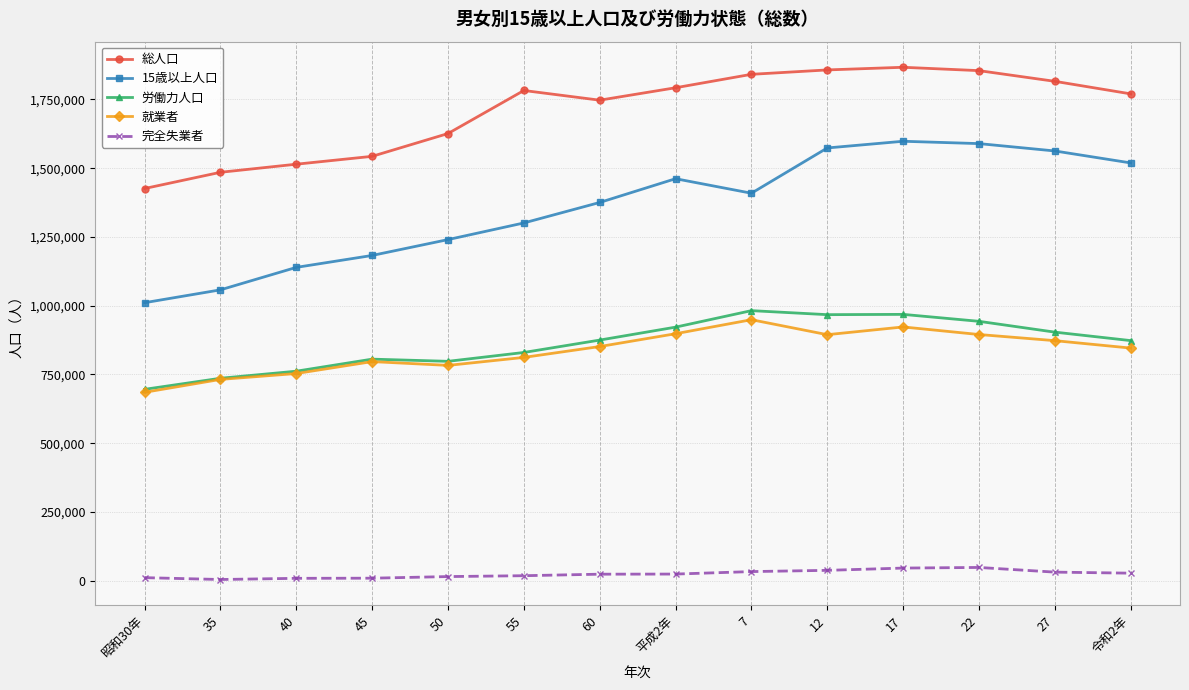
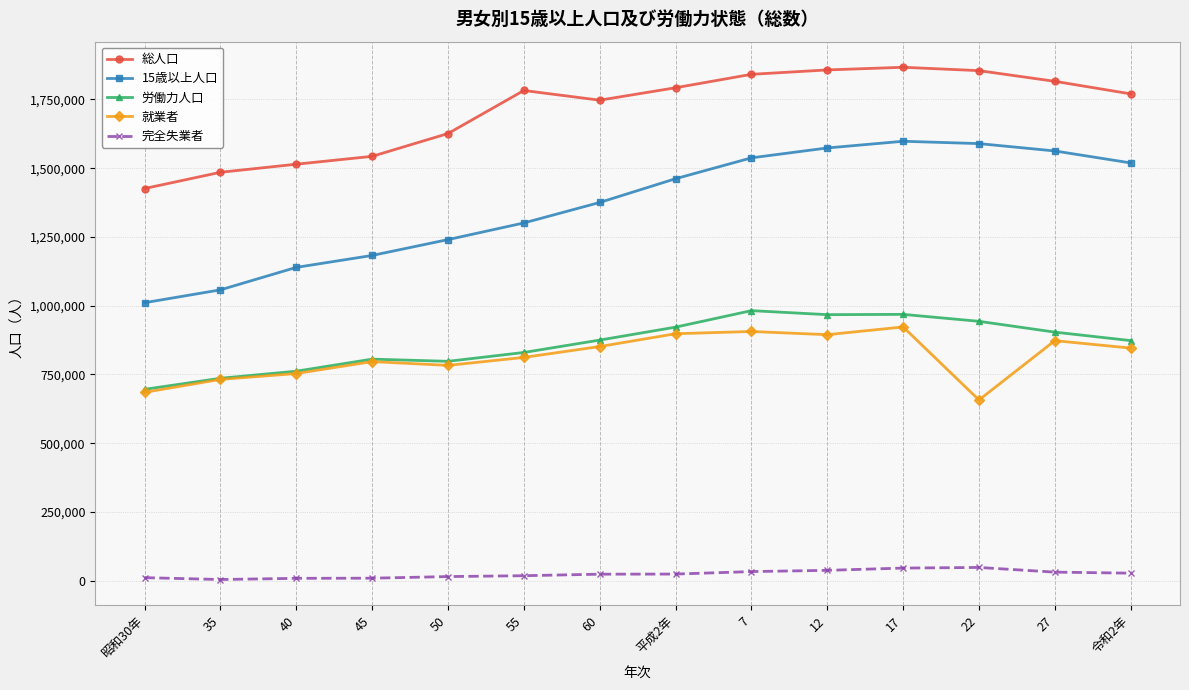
15歳以上人口, 7: 1,410,000 -> 1,540,000
就業者, 7: 950,000 -> 910,000
就業者, 22: 900,000 -> 660,000
